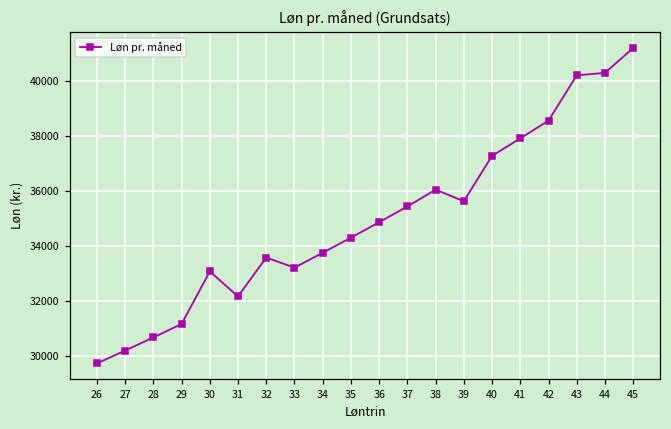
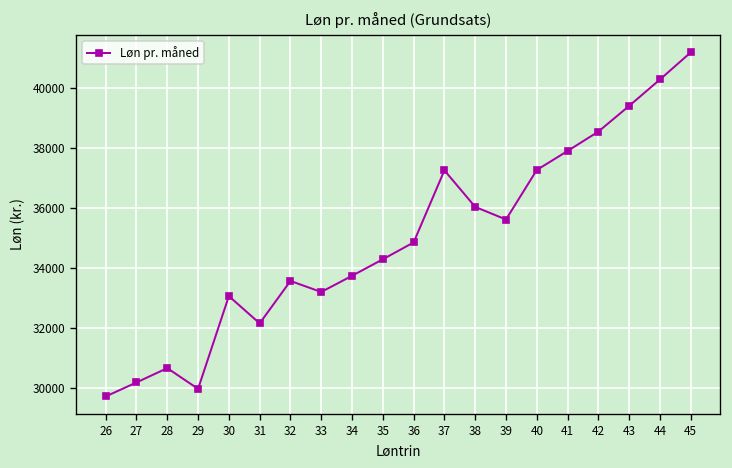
29: 31100 -> 30000
37: 35400 -> 37300
43: 40200 -> 39400
